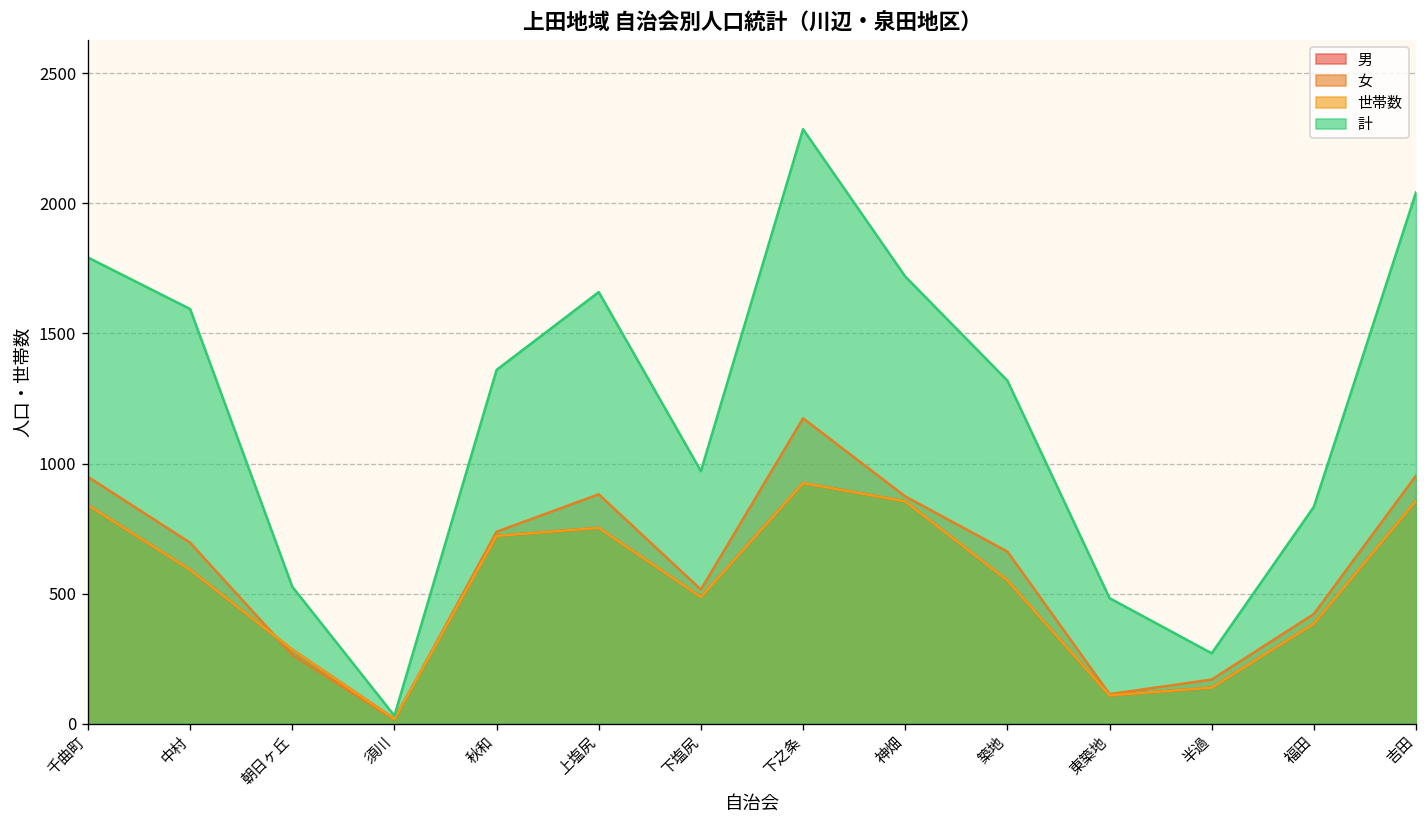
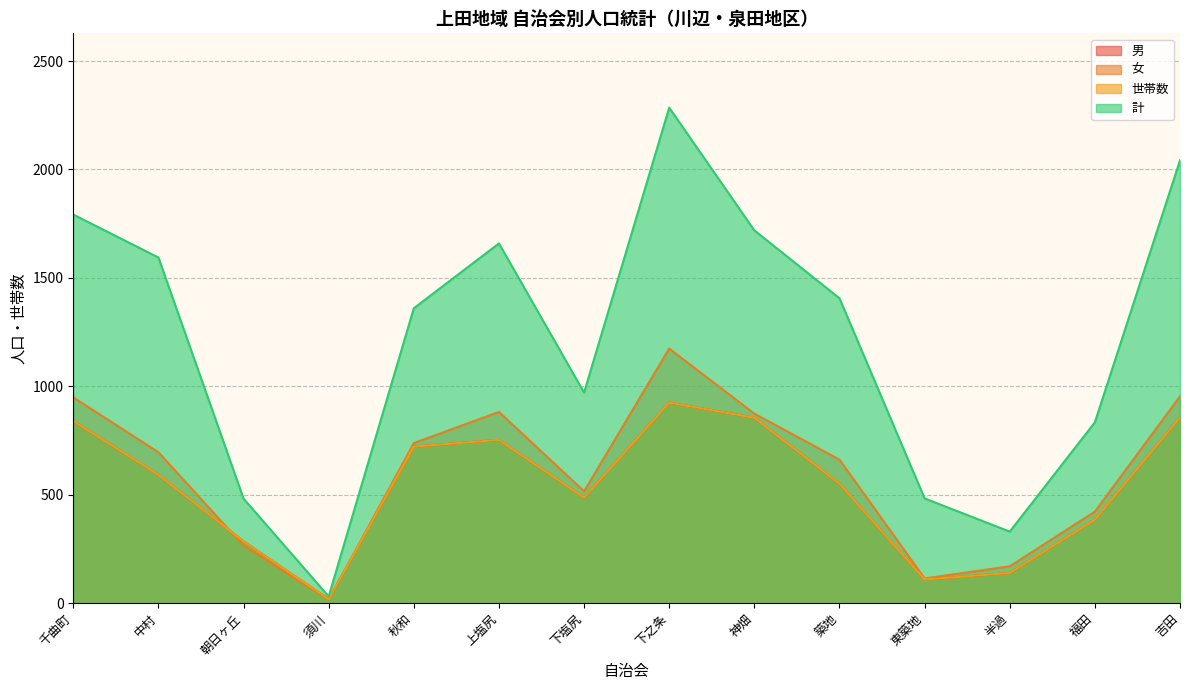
計, 朝日ヶ丘: 530 -> 480
計, 築地: 1320 -> 1410
計, 半過: 270 -> 330
